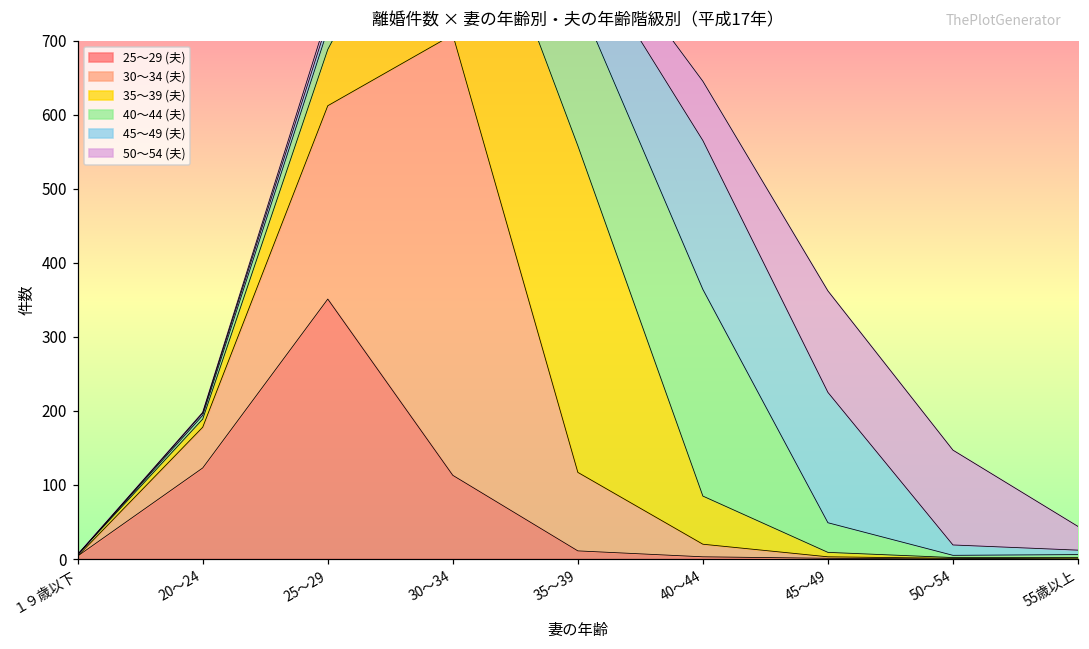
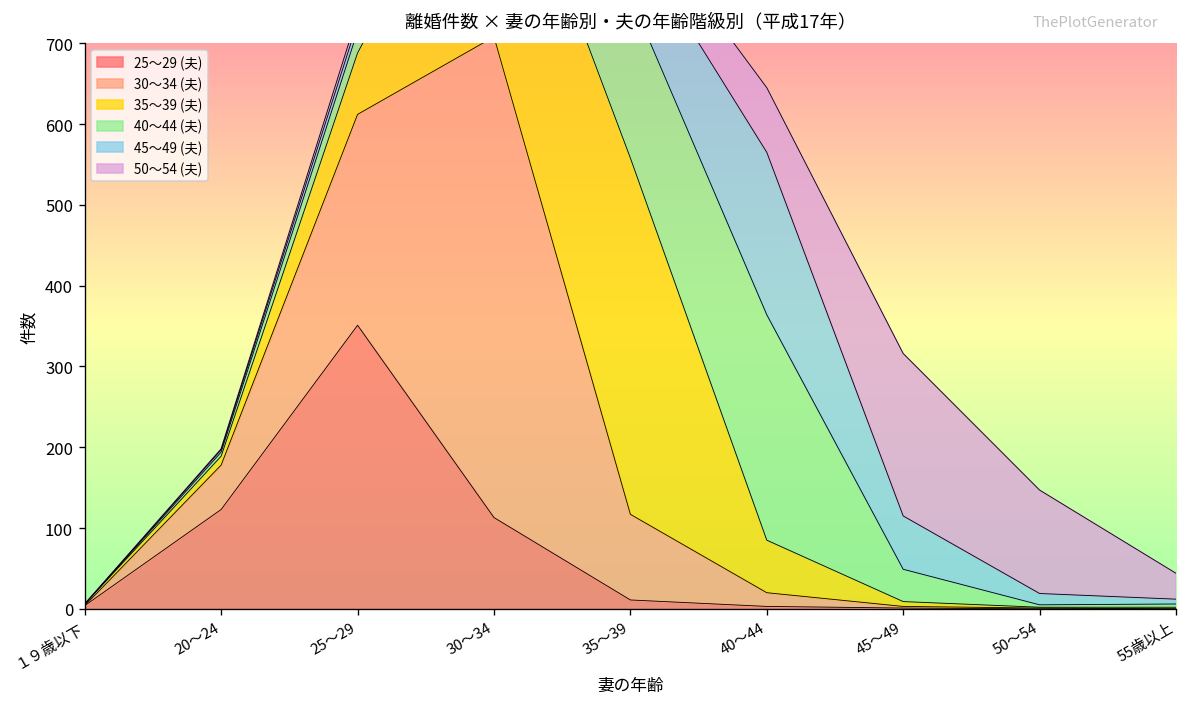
45～49 (夫), 45～49: 180 -> 70
50～54 (夫), 45～49: 140 -> 200
